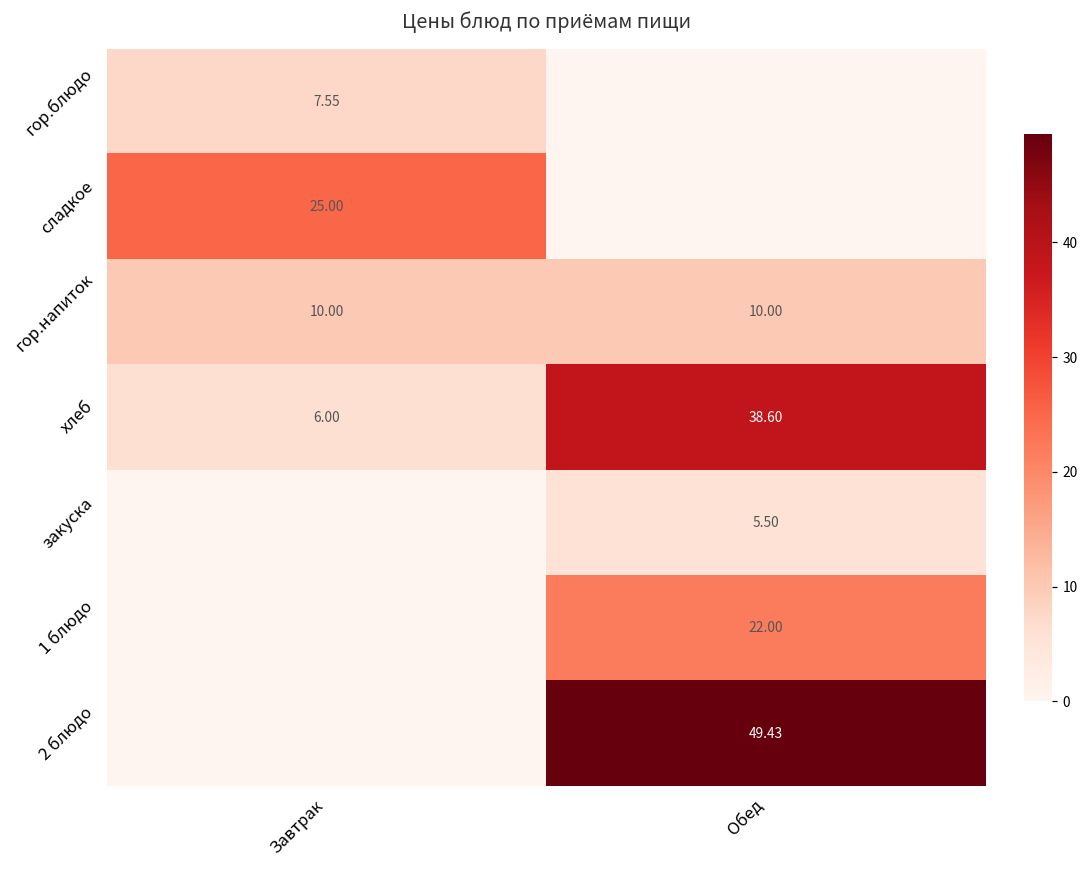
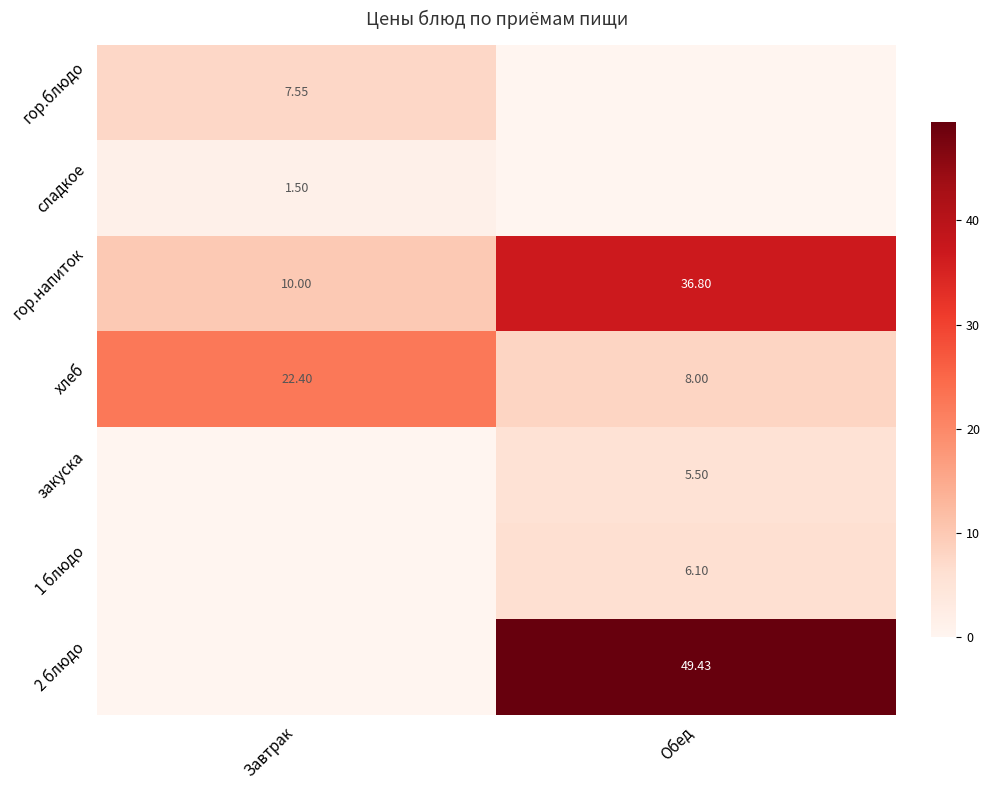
сладкое, Завтрак: 25.00 -> 1.50
гор.напиток, Обед: 10.00 -> 36.80
хлеб, Завтрак: 6.00 -> 22.40
хлеб, Обед: 38.60 -> 8.00
1 блюдо, Обед: 22.00 -> 6.10
